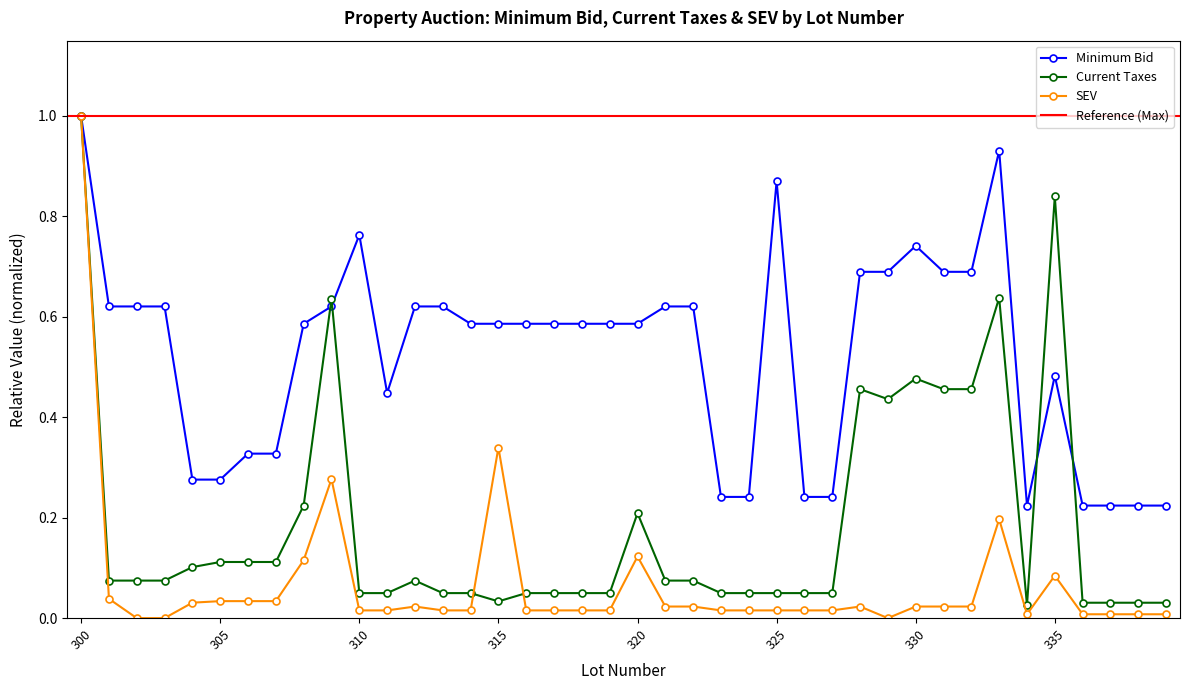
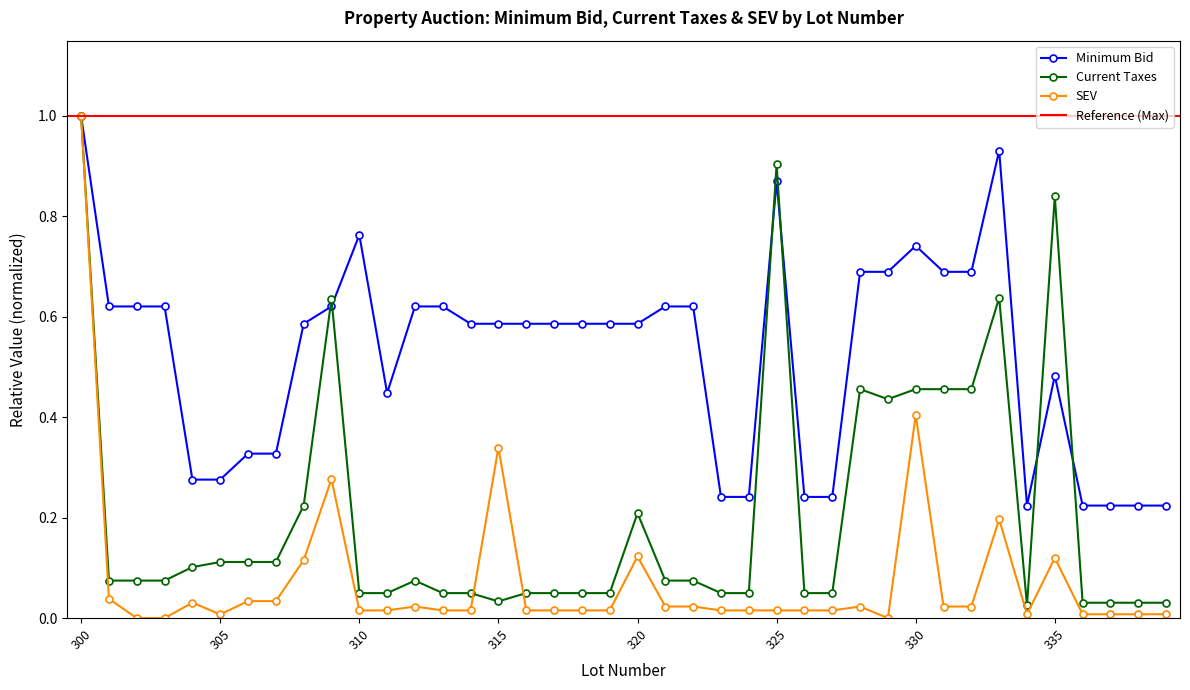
SEV, 305: 0.03 -> 0.01
Current Taxes, 325: 0.05 -> 0.90
Current Taxes, 330: 0.48 -> 0.46
SEV, 330: 0.02 -> 0.40
SEV, 335: 0.08 -> 0.12
